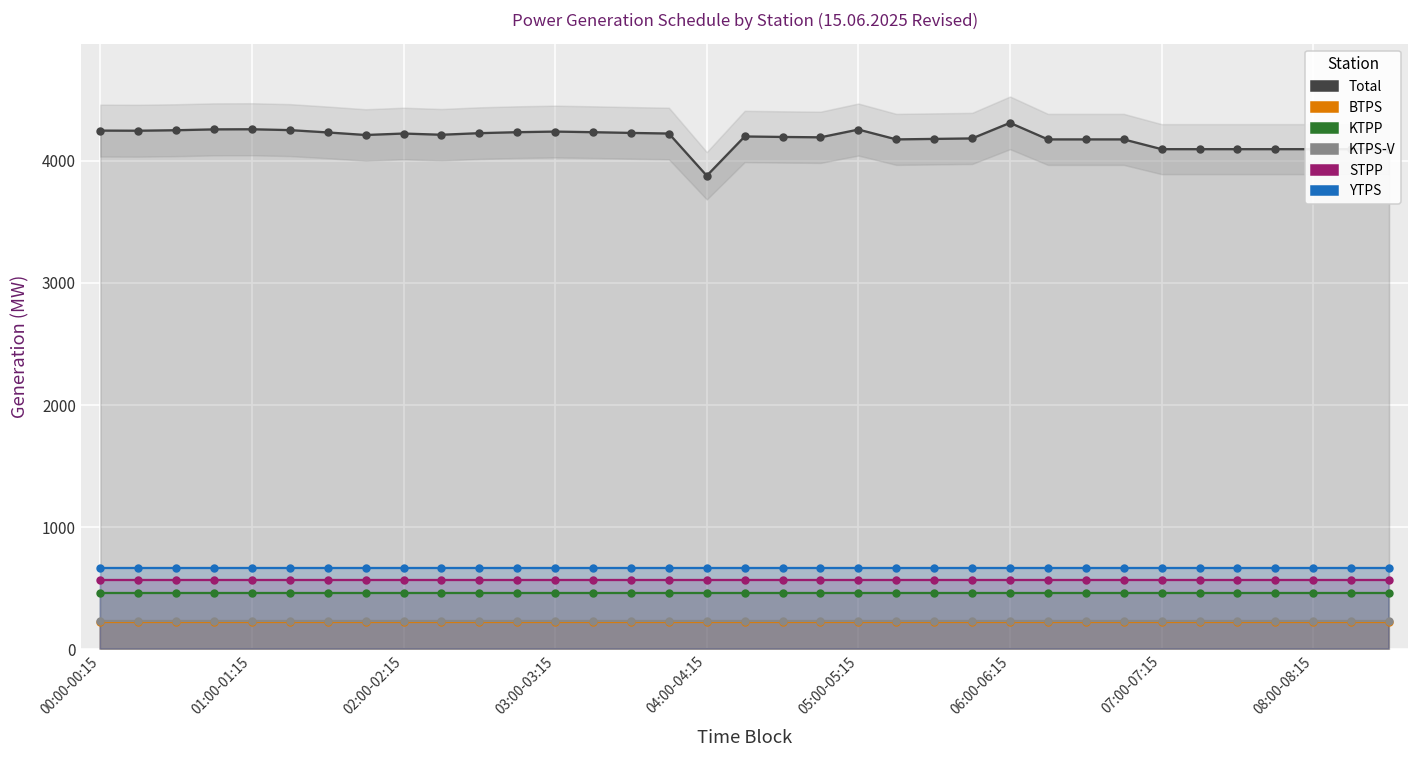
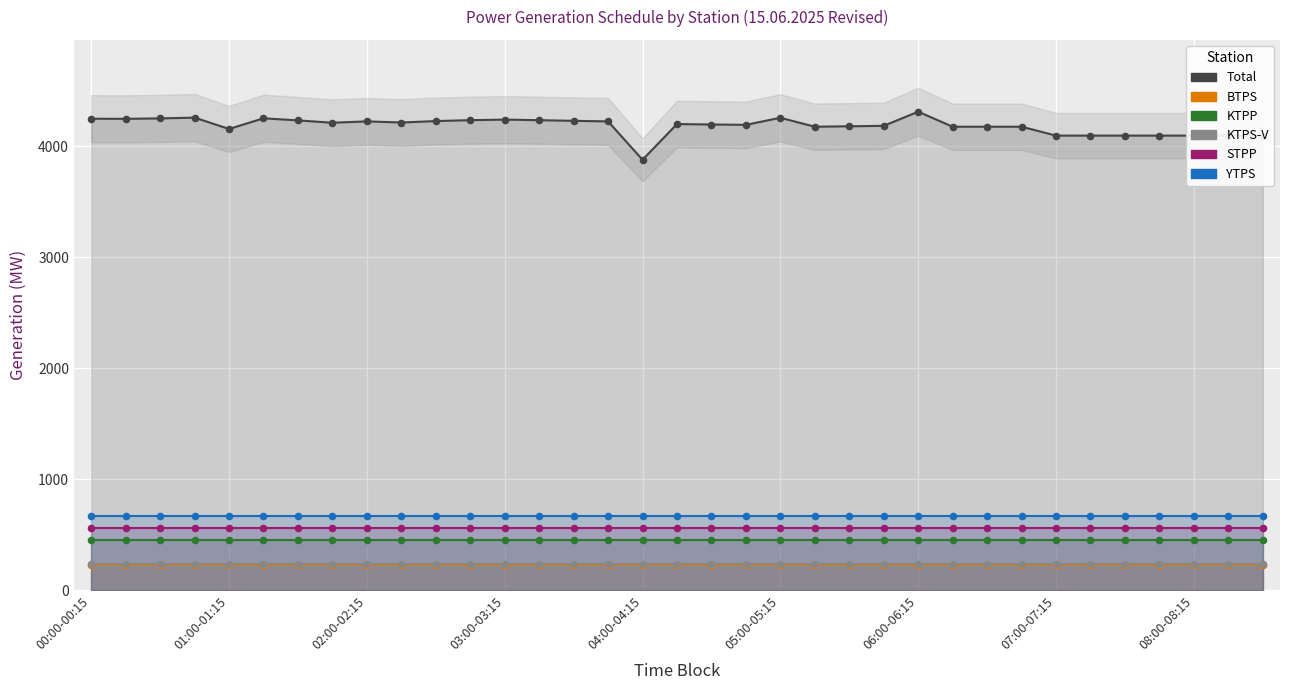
Total, 01:00-01:15: 4260 -> 4160
